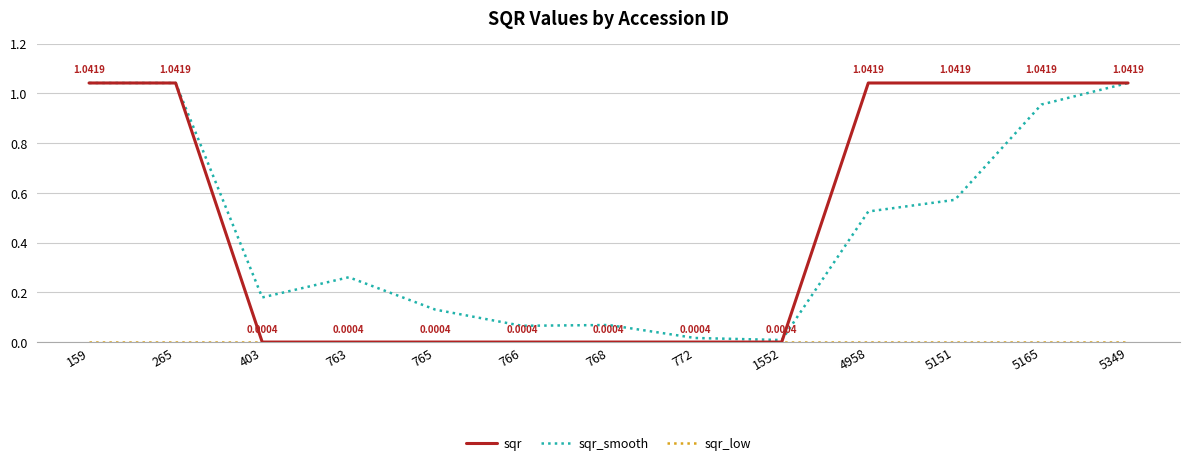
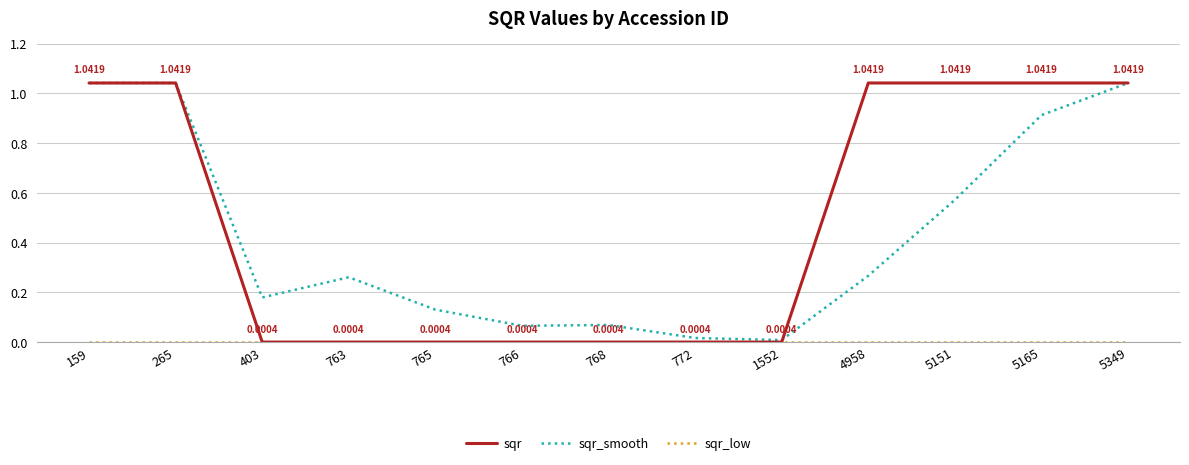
sqr_smooth, 4958: 0.53 -> 0.27
sqr_smooth, 5165: 0.96 -> 0.91
